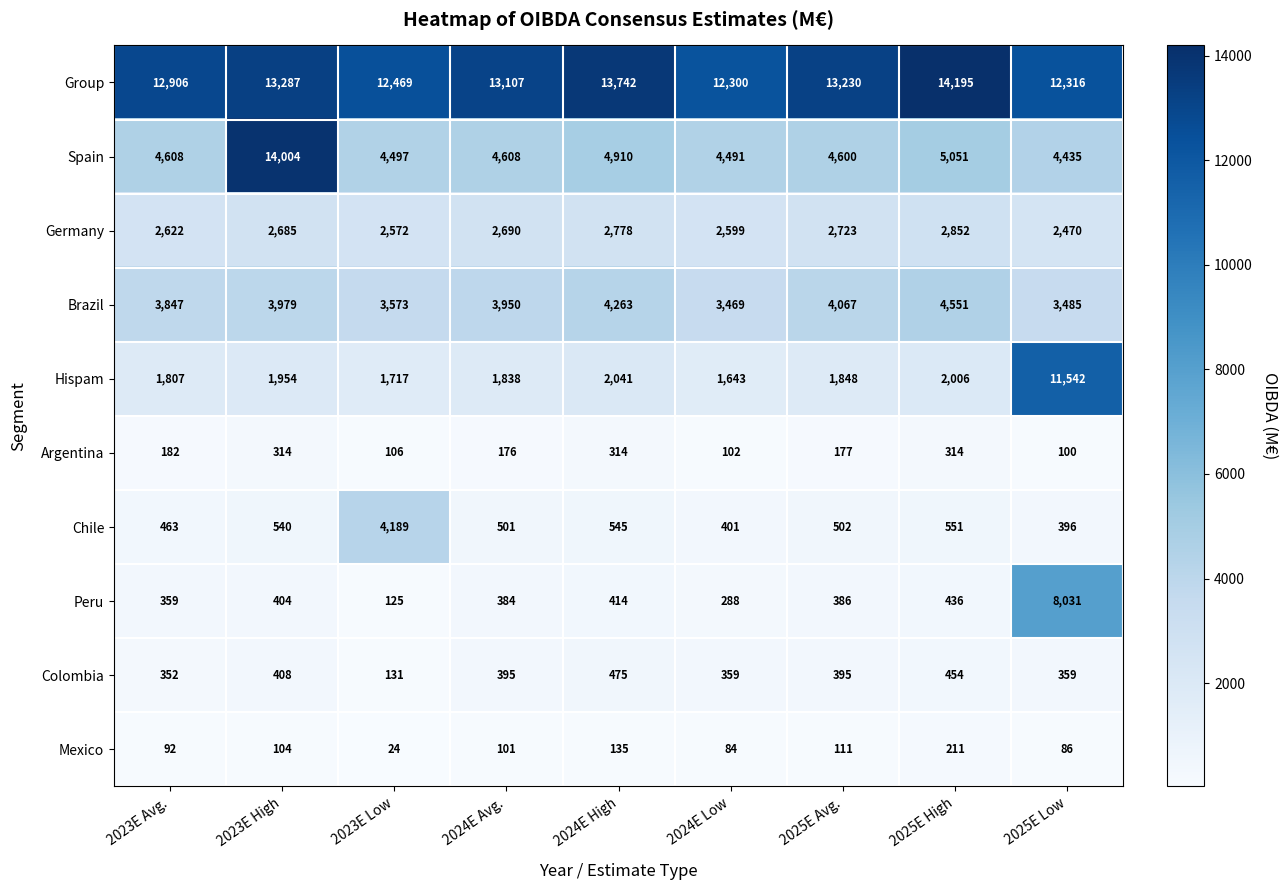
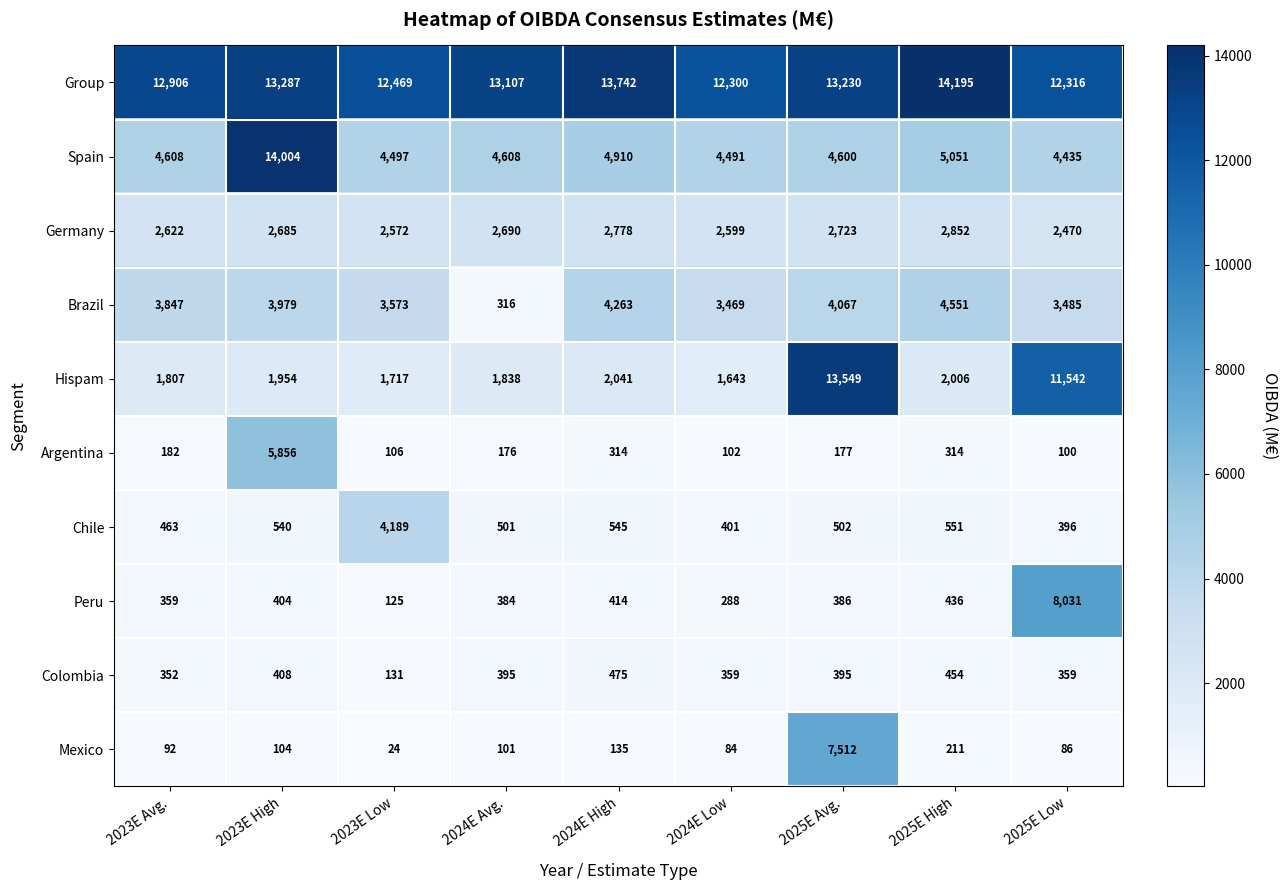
Brazil, 2024E Avg.: 3,950 -> 316
Hispam, 2025E Avg.: 1,848 -> 13,549
Argentina, 2023E High: 314 -> 5,856
Mexico, 2025E Avg.: 111 -> 7,512
